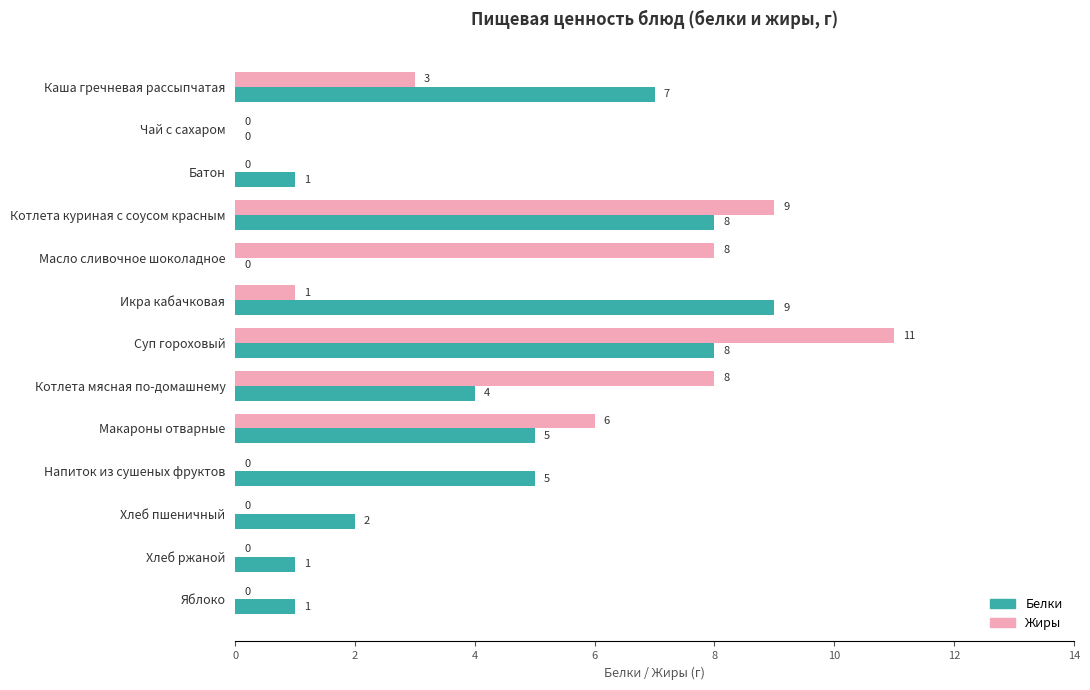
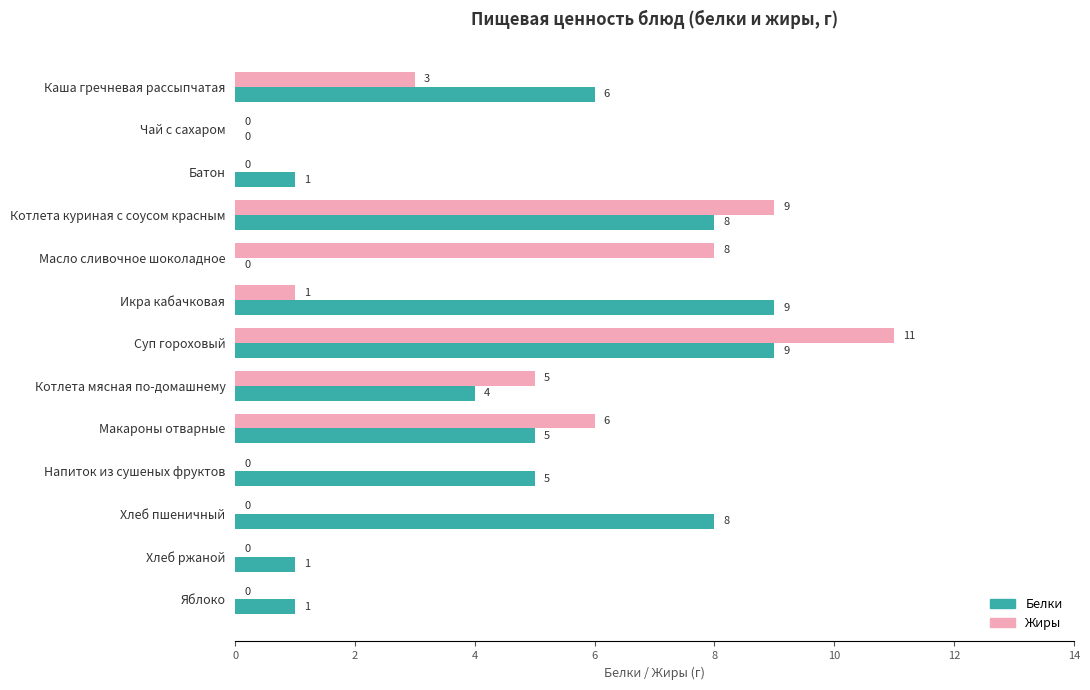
Белки, Каша гречневая рассыпчатая: 7 -> 6
Белки, Суп гороховый: 8 -> 9
Жиры, Котлета мясная по-домашнему: 8 -> 5
Белки, Хлеб пшеничный: 2 -> 8
